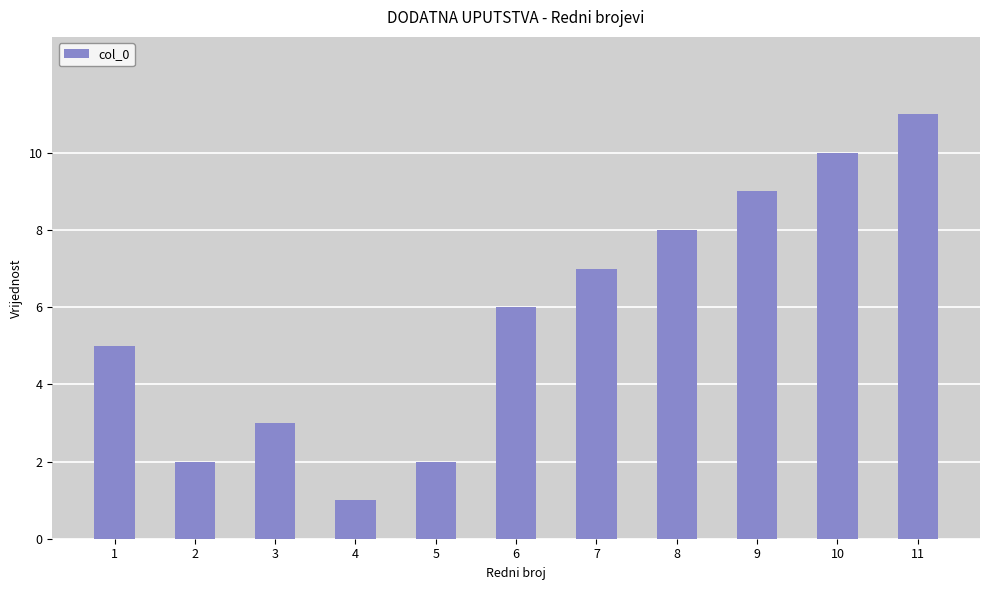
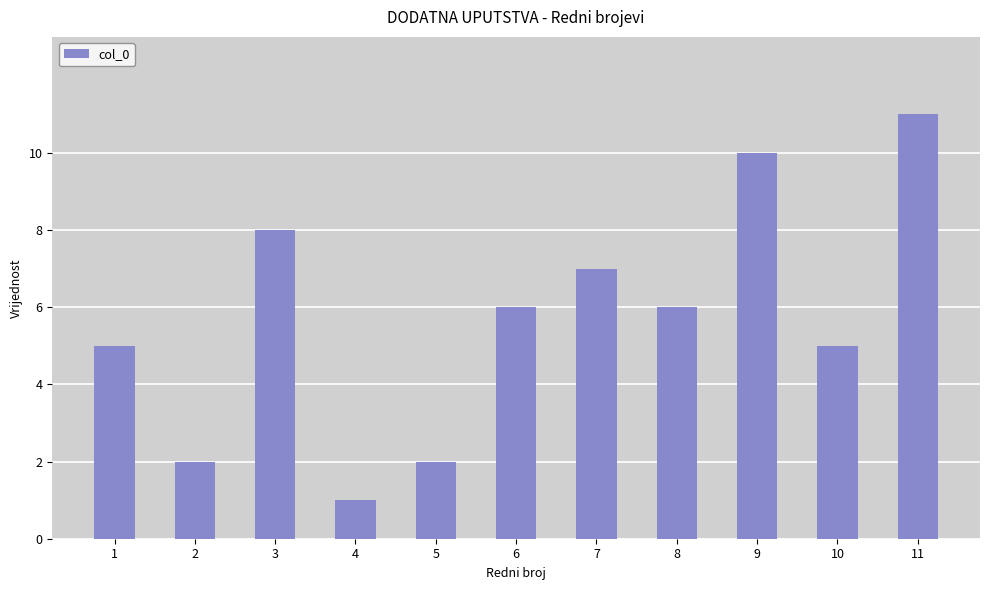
3: 3 -> 8
8: 8 -> 6
9: 9 -> 10
10: 10 -> 5
